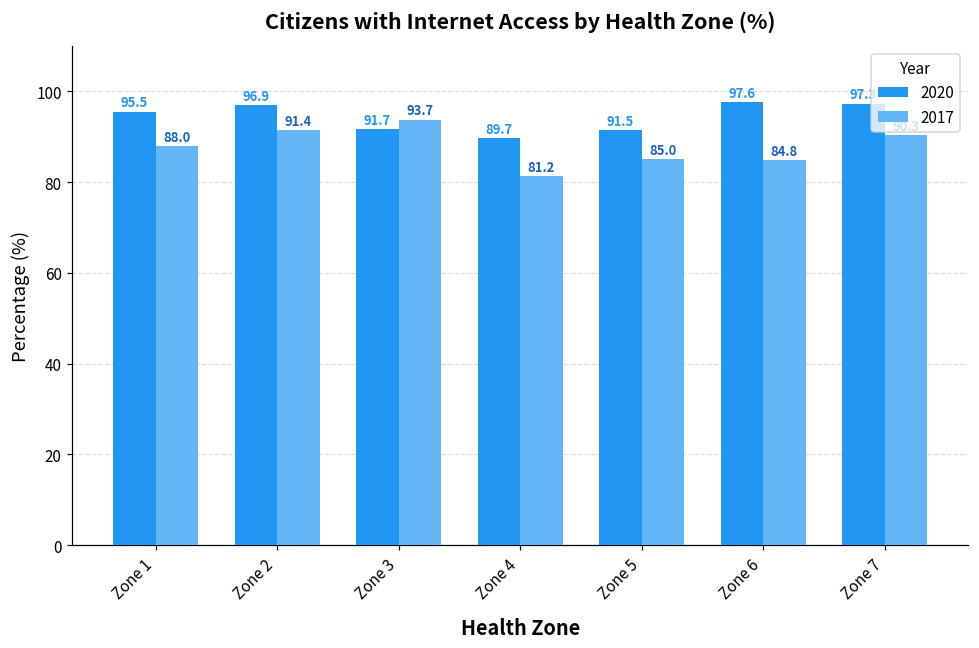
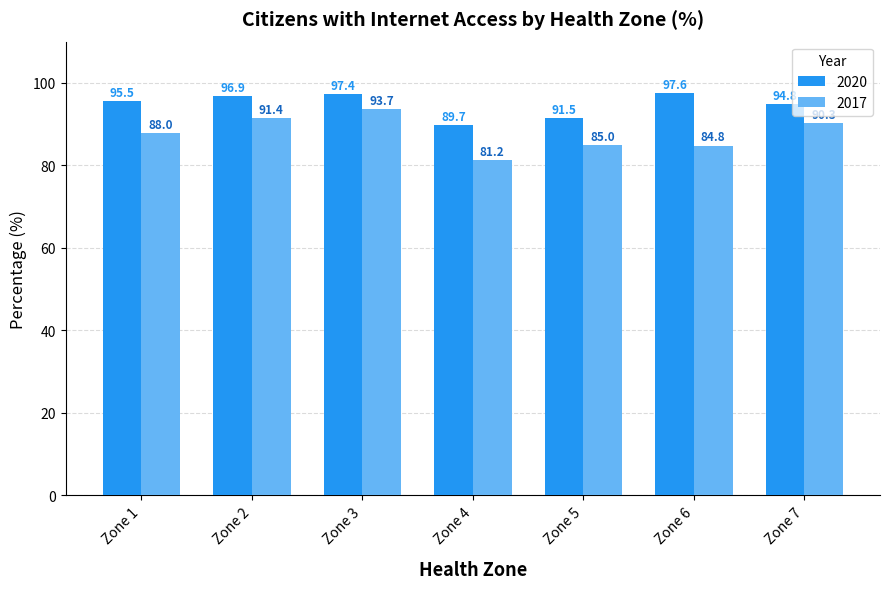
2020, Zone 3: 91.7 -> 97.4
2020, Zone 7: 97 -> 95
